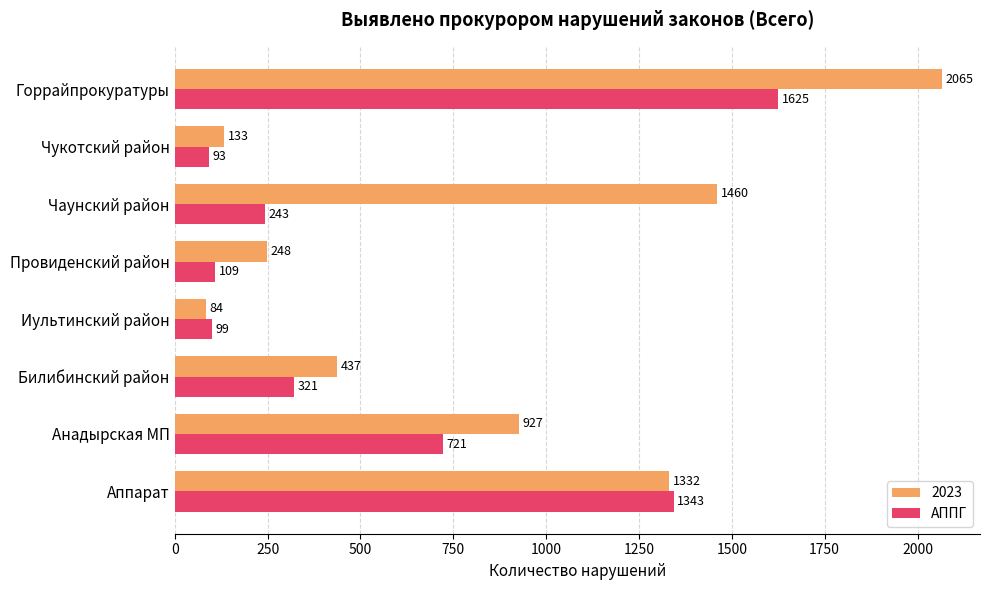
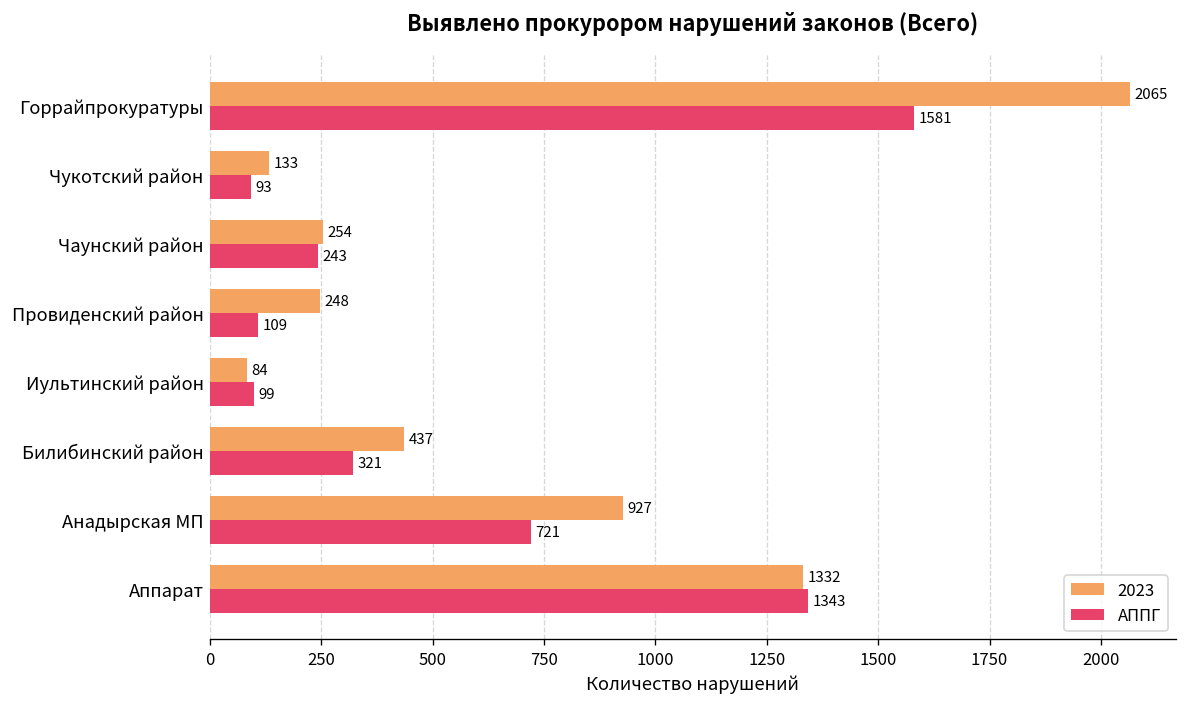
АППГ, Горрайпрокуратуры: 1625 -> 1581
2023, Чаунский район: 1460 -> 254
